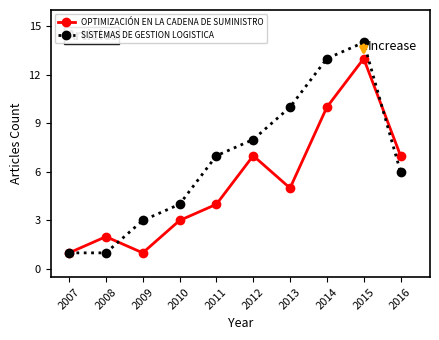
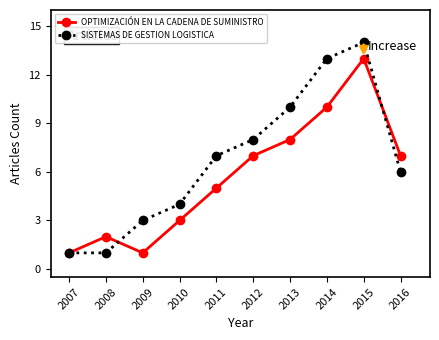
OPTIMIZACIÓN EN LA CADENA DE SUMINISTRO, 2011: 4 -> 5
OPTIMIZACIÓN EN LA CADENA DE SUMINISTRO, 2013: 5 -> 8
